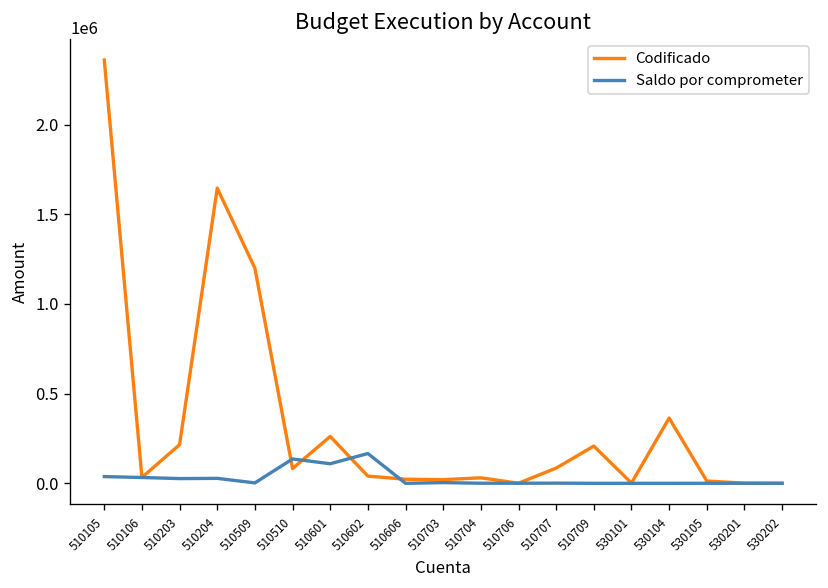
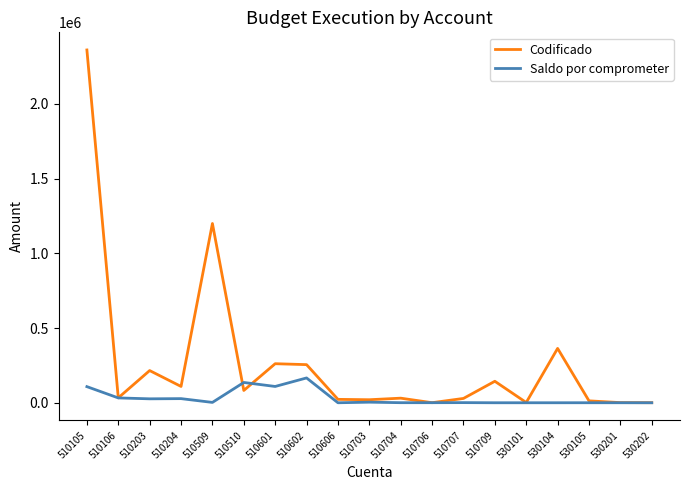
Saldo por comprometer, 510105: 40000 -> 110000
Codificado, 510204: 1650000 -> 110000
Codificado, 510602: 40000 -> 260000
Codificado, 510707: 80000 -> 30000
Codificado, 510709: 210000 -> 140000
